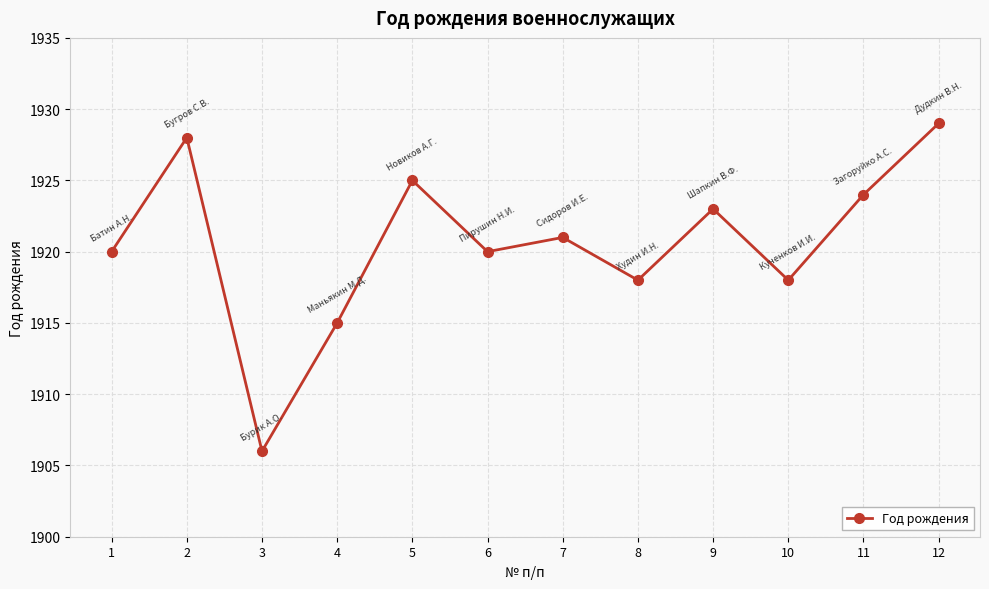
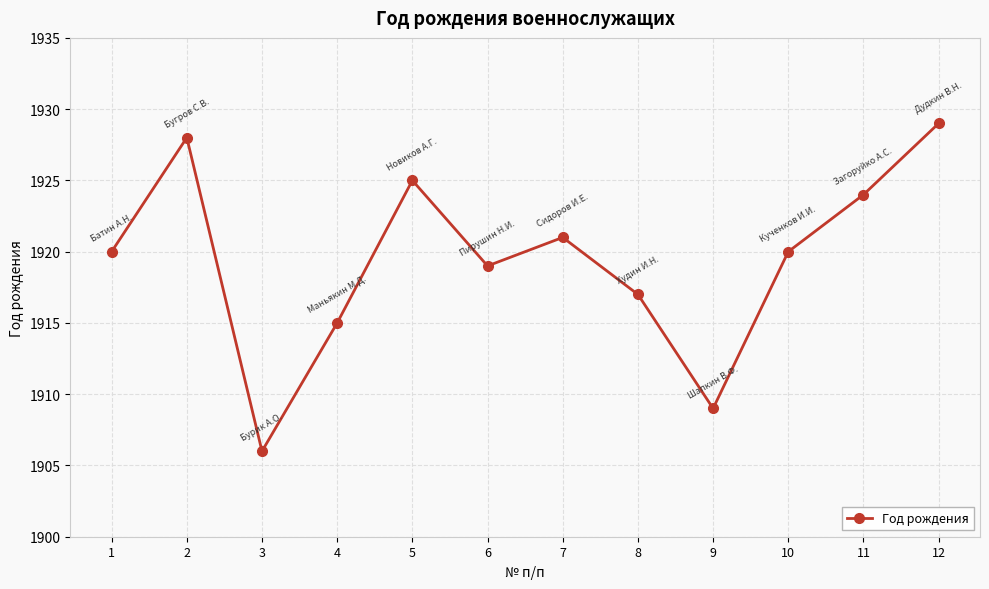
6: 1920 -> 1919
8: 1918 -> 1917
9: 1923 -> 1909
10: 1918 -> 1920
